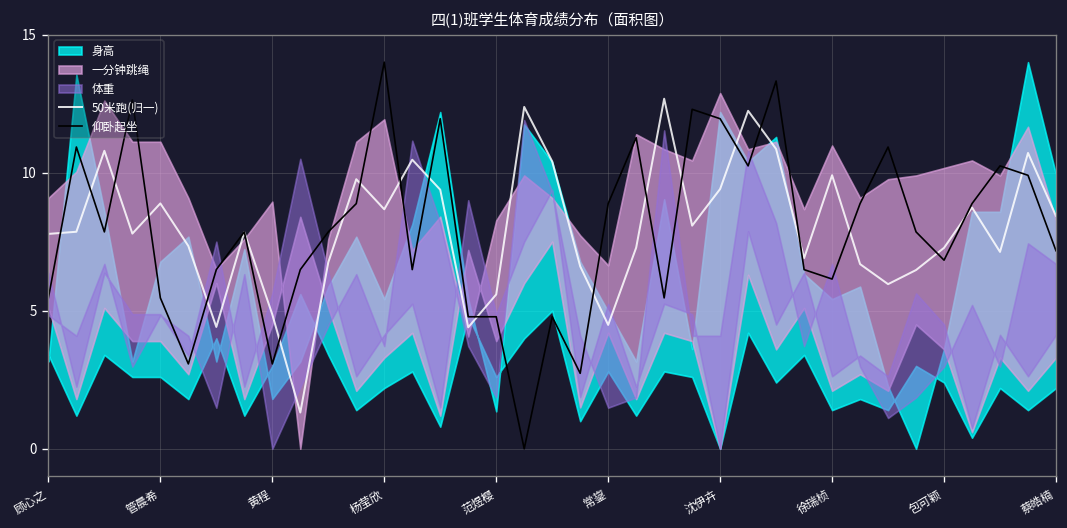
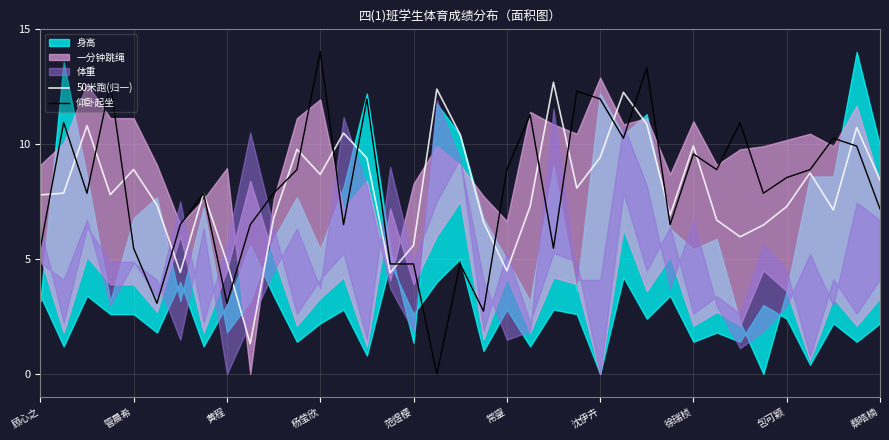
仰卧起坐, 徐瑞桢: 6.1 -> 9.6
仰卧起坐, 包可颖: 6.8 -> 8.5
